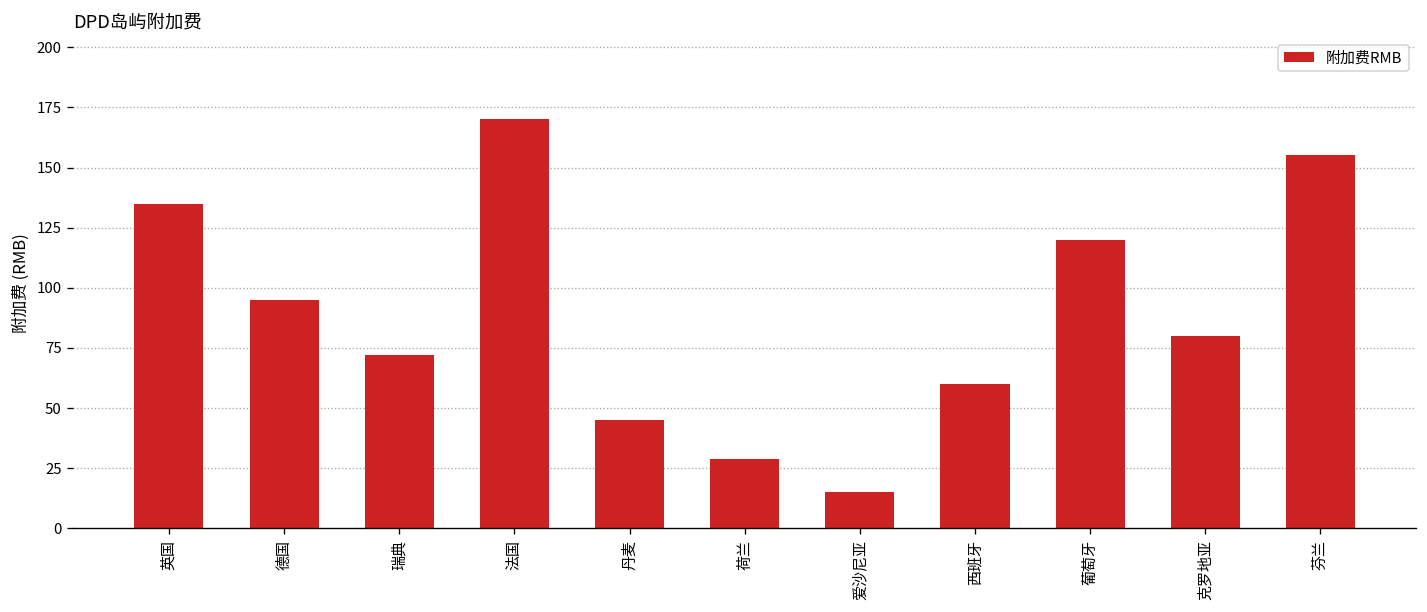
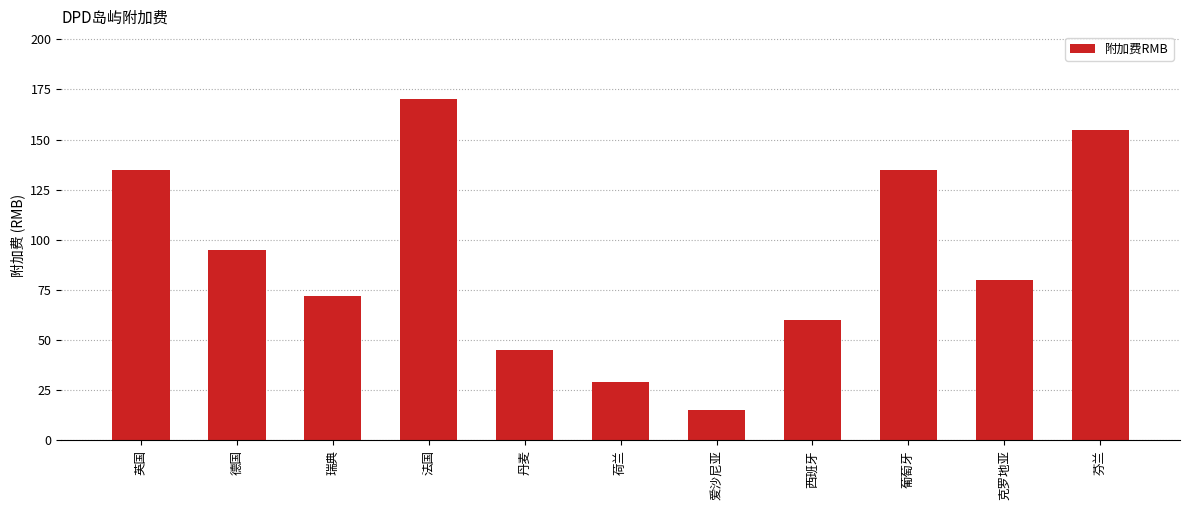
葡萄牙: 120 -> 135
